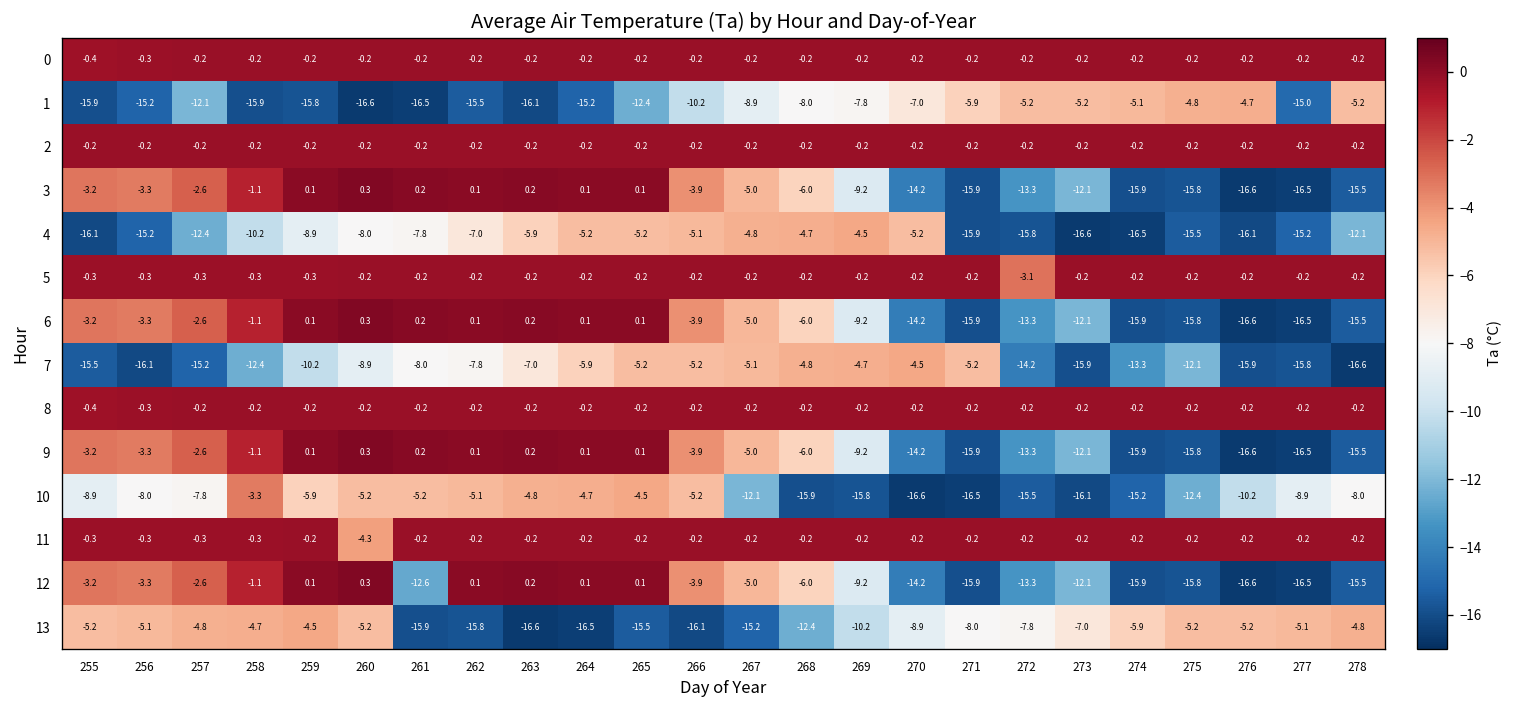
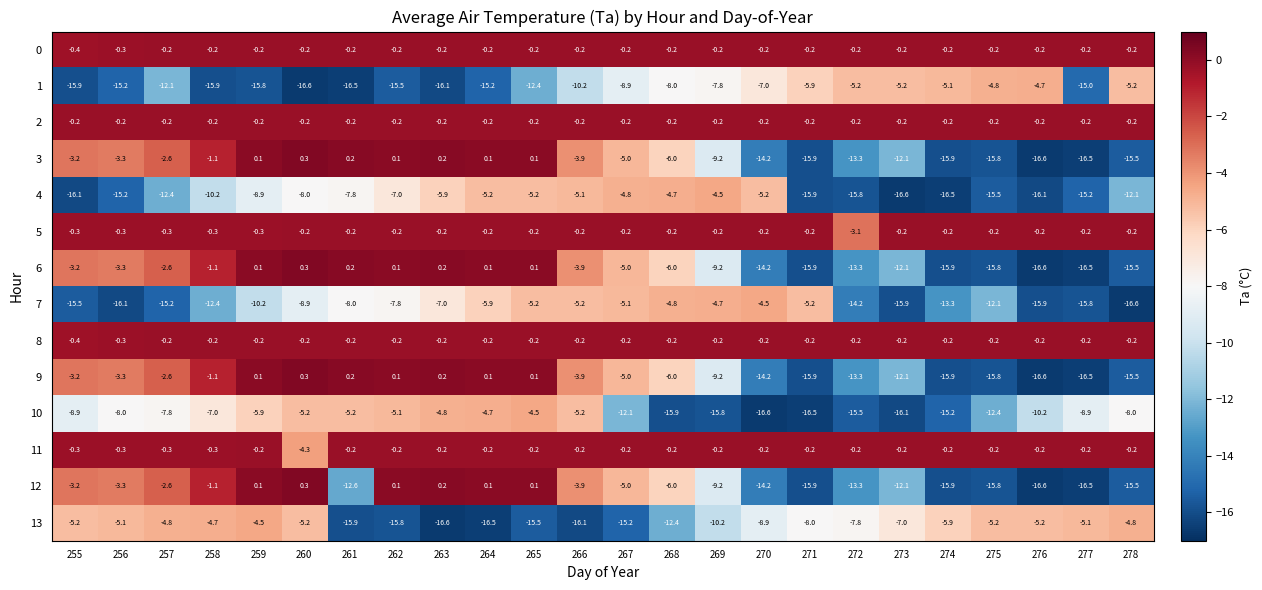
10, 258: -3.3 -> -7.0
